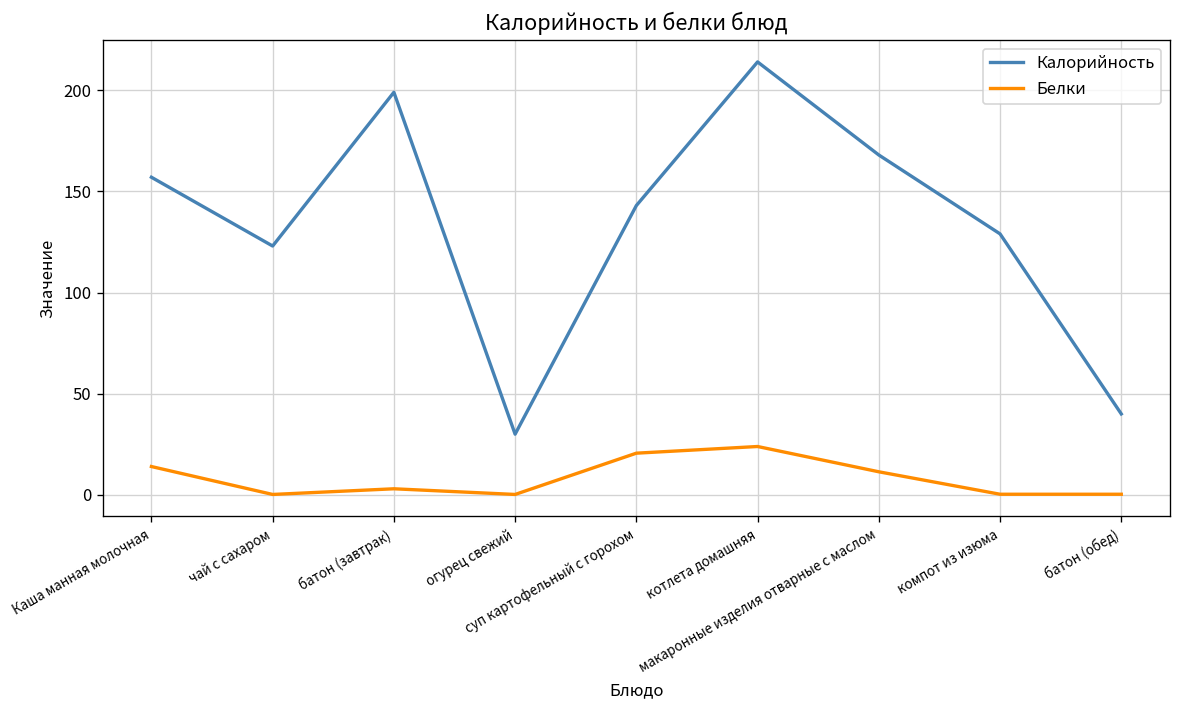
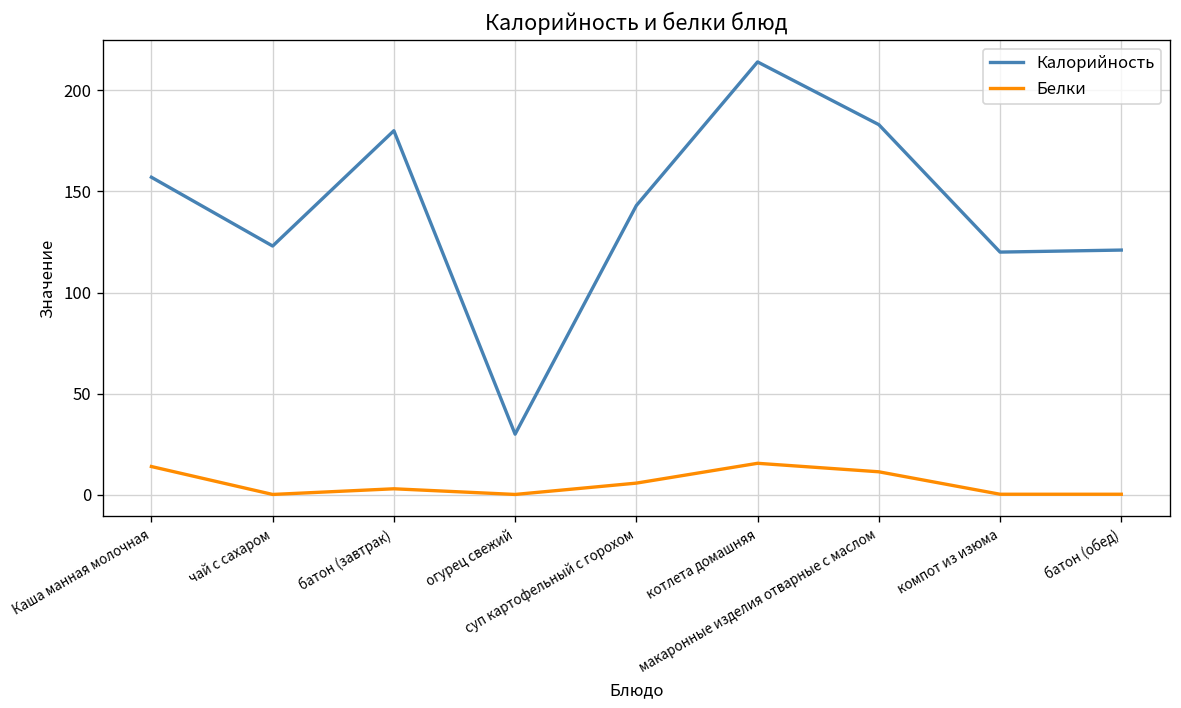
Калорийность, батон (завтрак): 199 -> 180
Белки, суп картофельный с горохом: 21 -> 6
Белки, котлета домашняя: 24 -> 16
Калорийность, макаронные изделия отварные с маслом: 168 -> 183
Калорийность, компот из изюма: 129 -> 120
Калорийность, батон (обед): 40 -> 121
